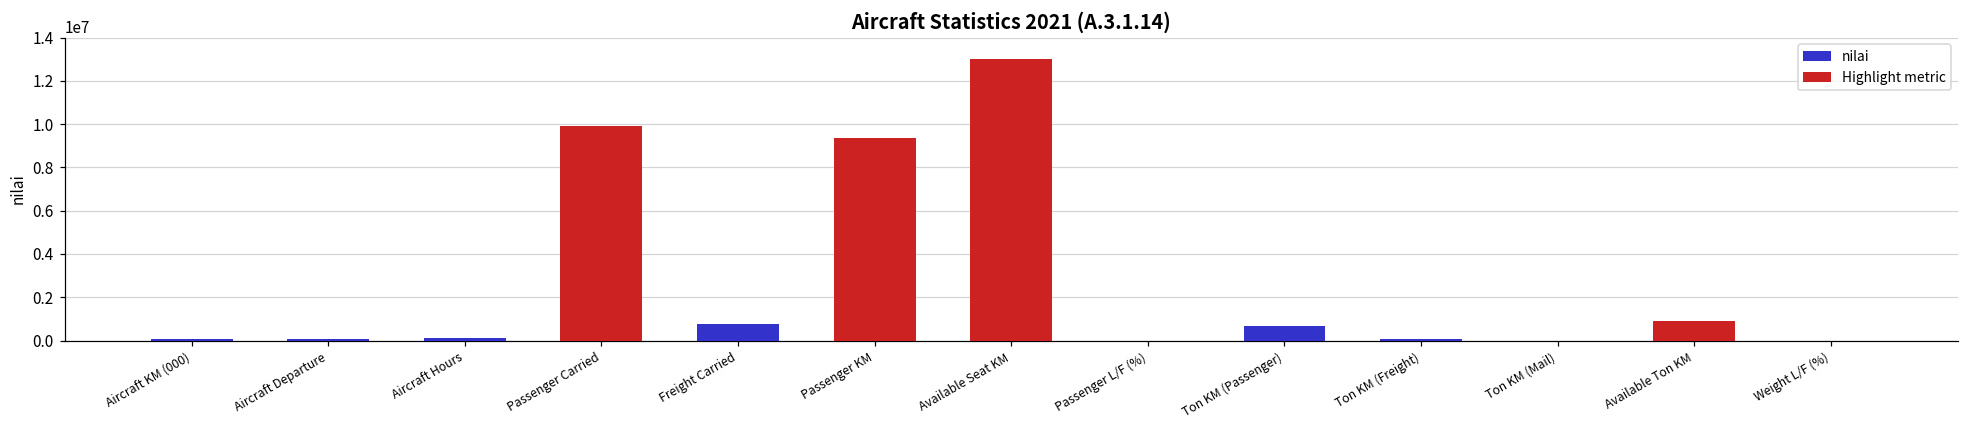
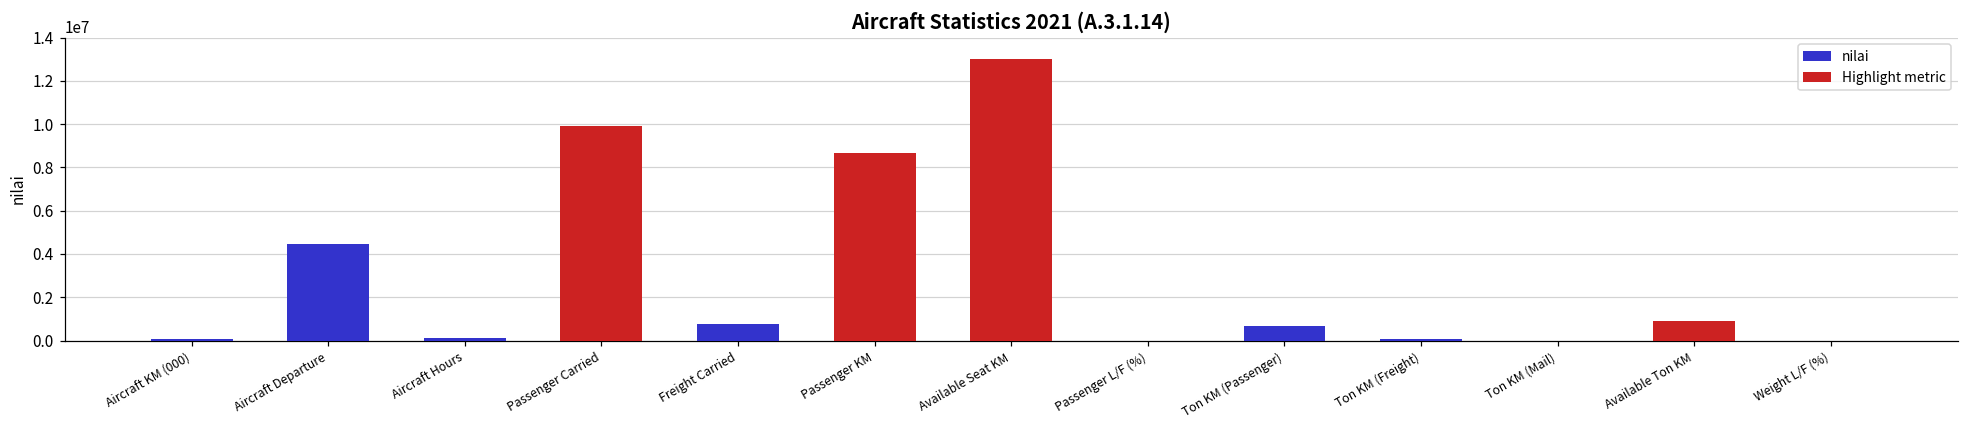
Aircraft Departure: 100000 -> 4500000
Passenger KM: 9400000 -> 8700000
